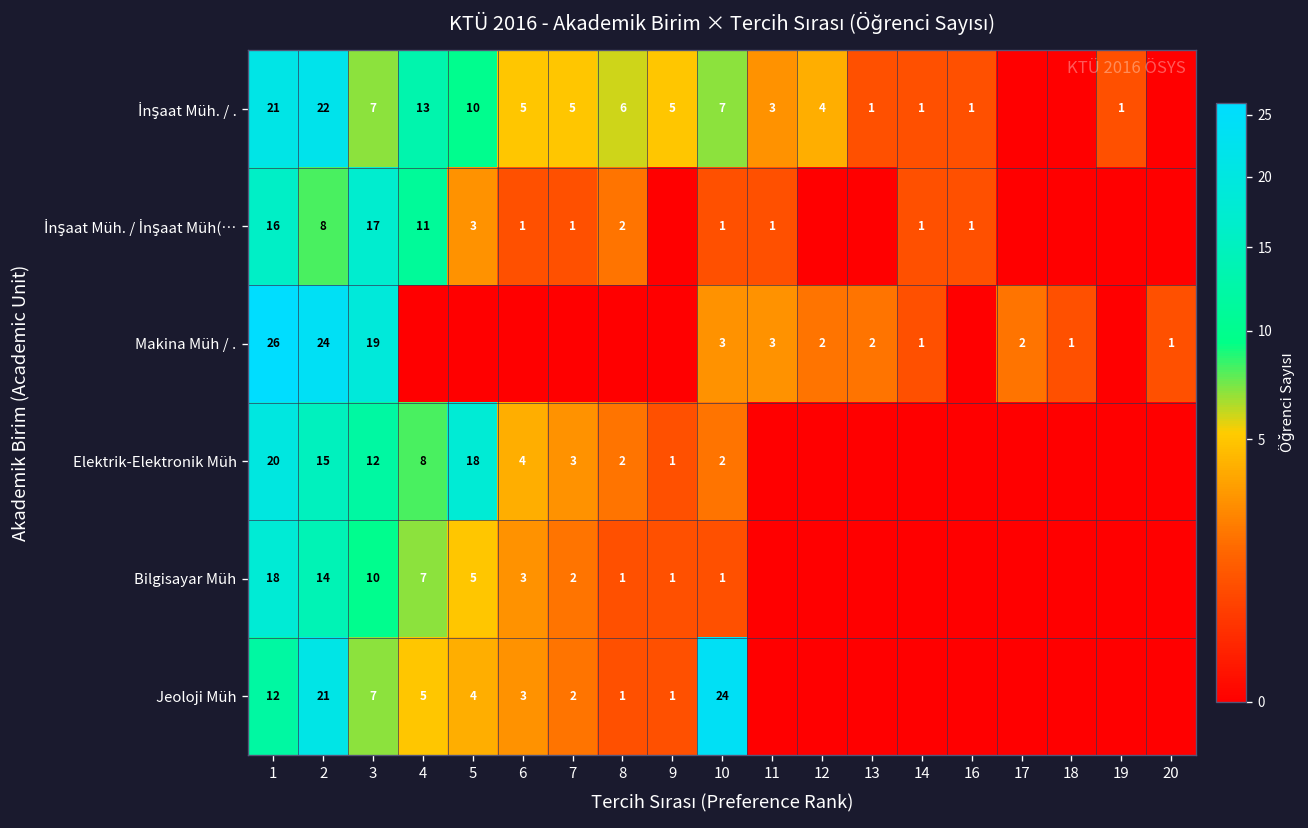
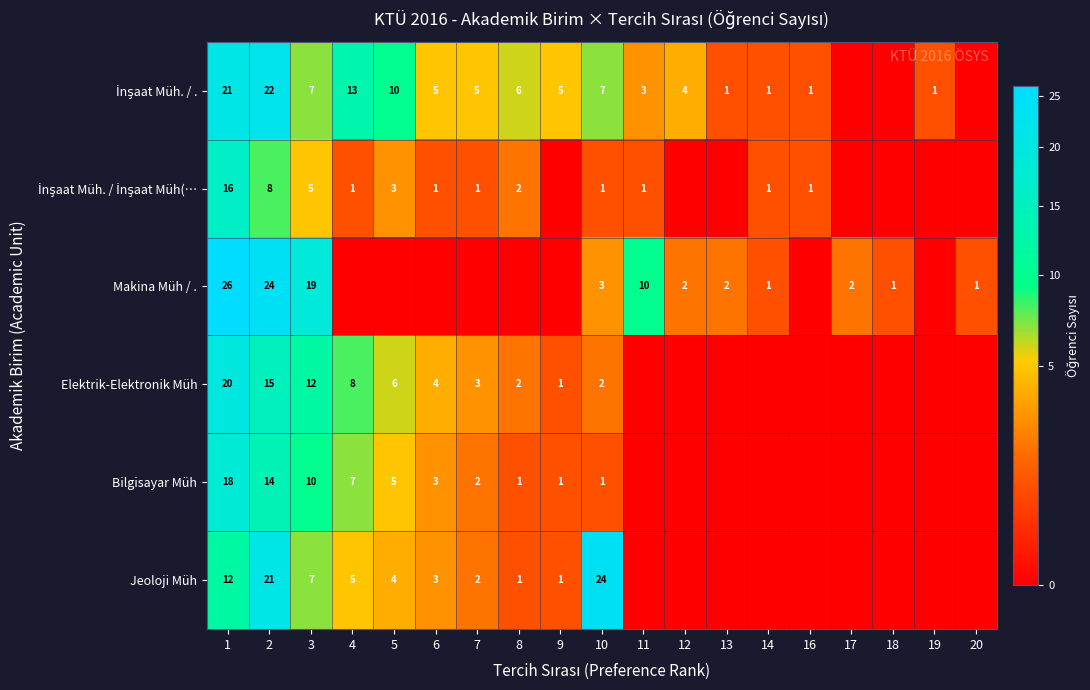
İnşaat Müh. / İnşaat Müh(…, 3: 17 -> 5
İnşaat Müh. / İnşaat Müh(…, 4: 11 -> 1
Makina Müh / ., 11: 3 -> 10
Elektrik-Elektronik Müh, 5: 18 -> 6
